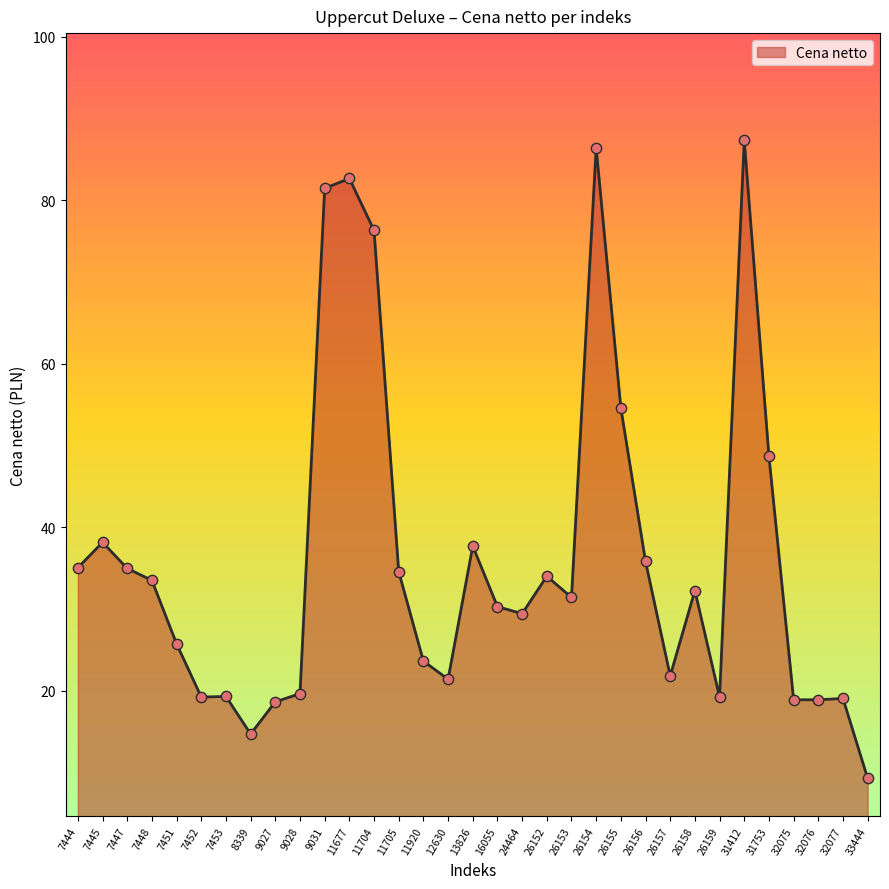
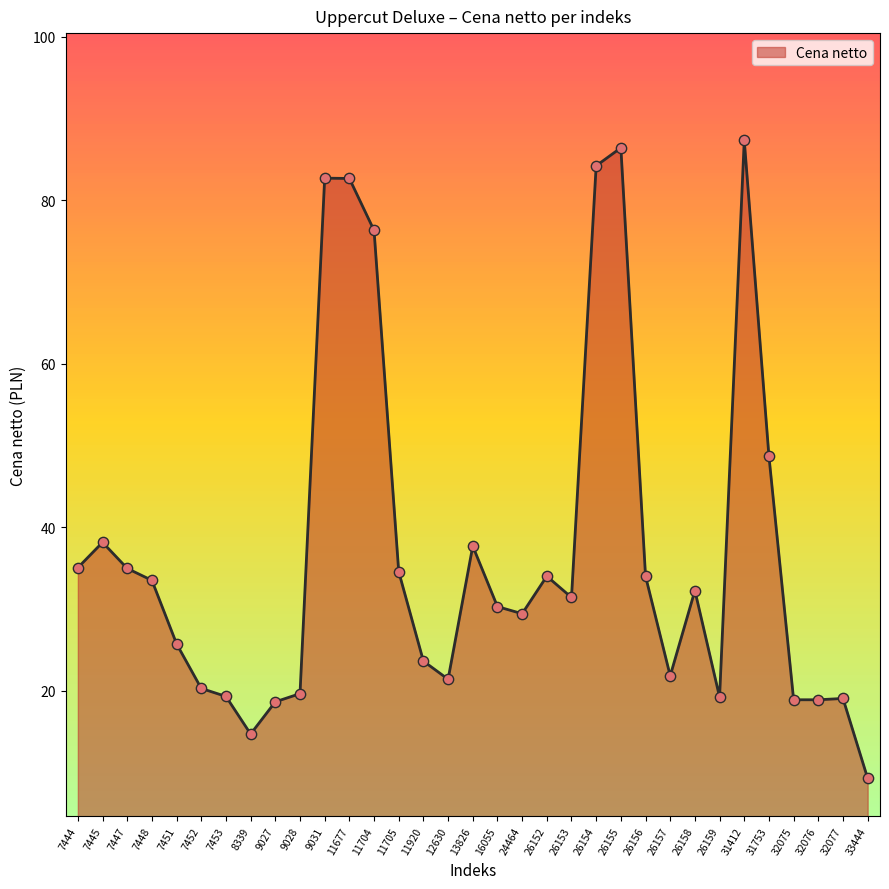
7452: 19 -> 20
9031: 81 -> 83
26154: 86 -> 84
26155: 55 -> 86
26156: 36 -> 34
